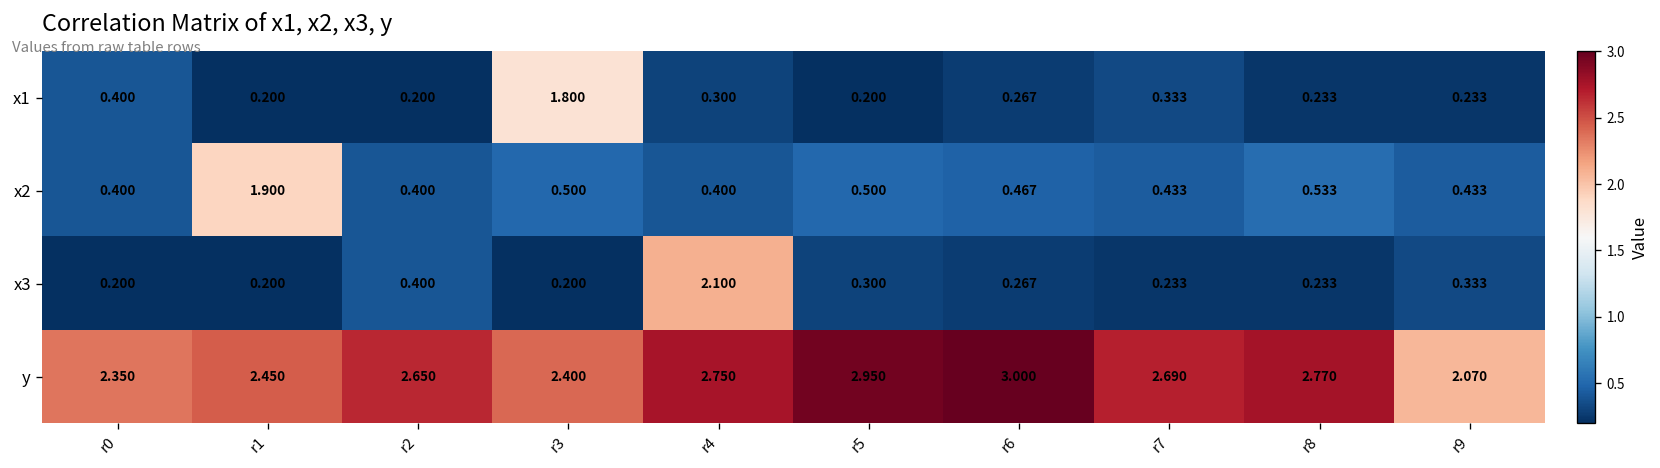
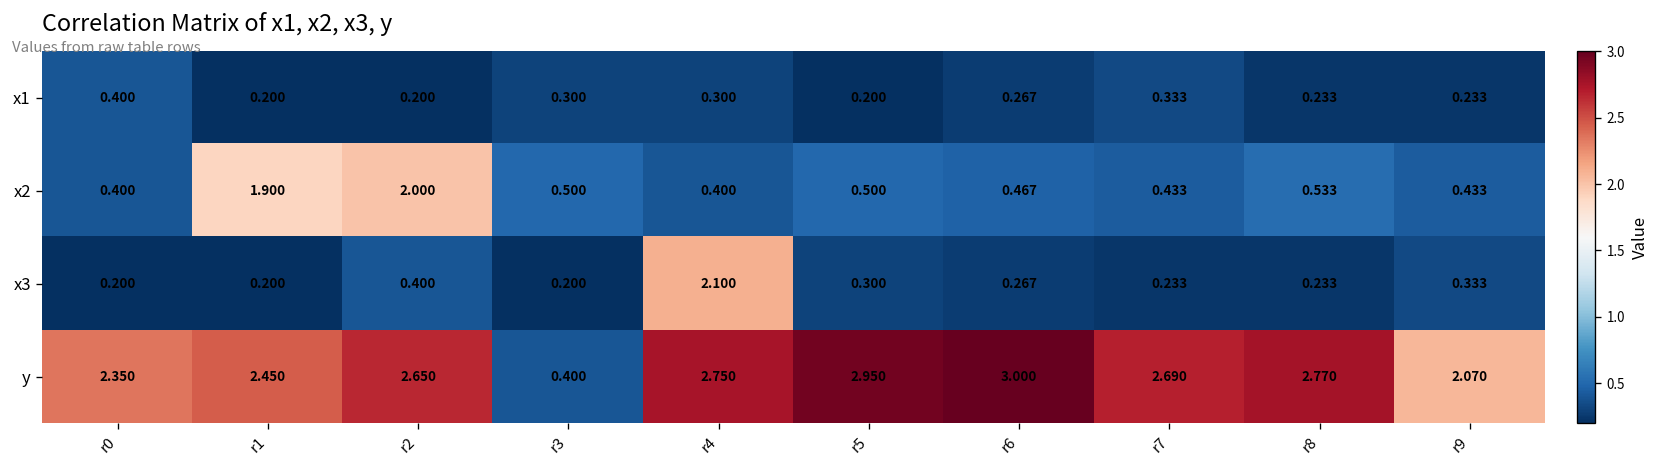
x1, r3: 1.800 -> 0.300
x2, r2: 0.400 -> 2.000
y, r3: 2.400 -> 0.400
